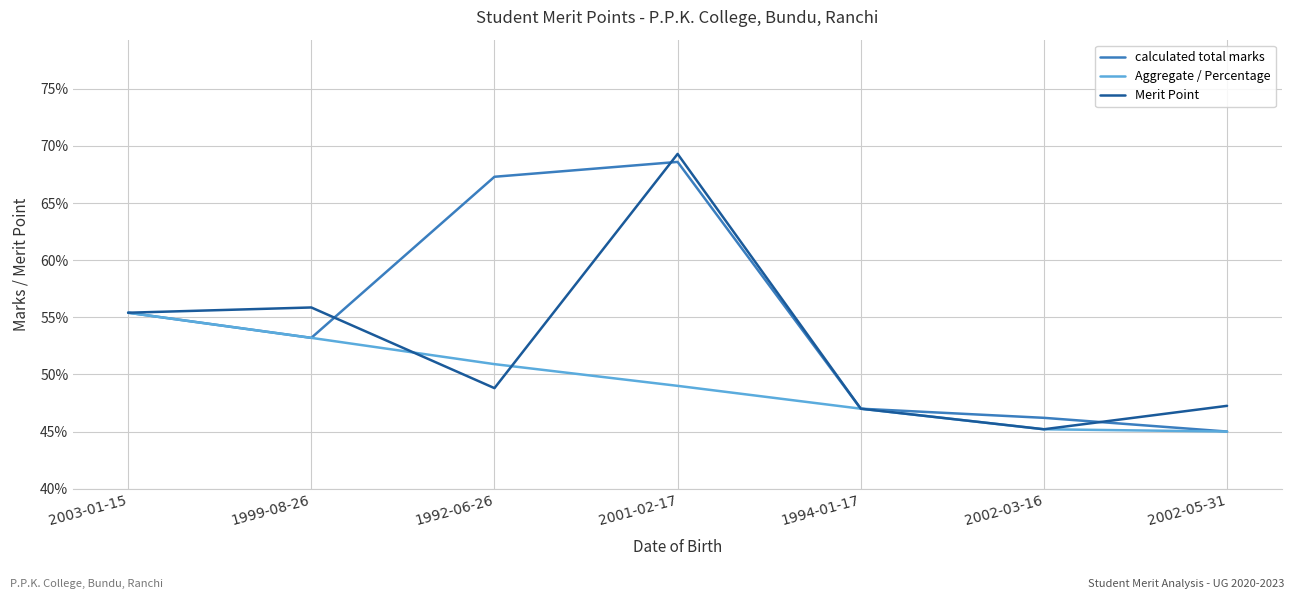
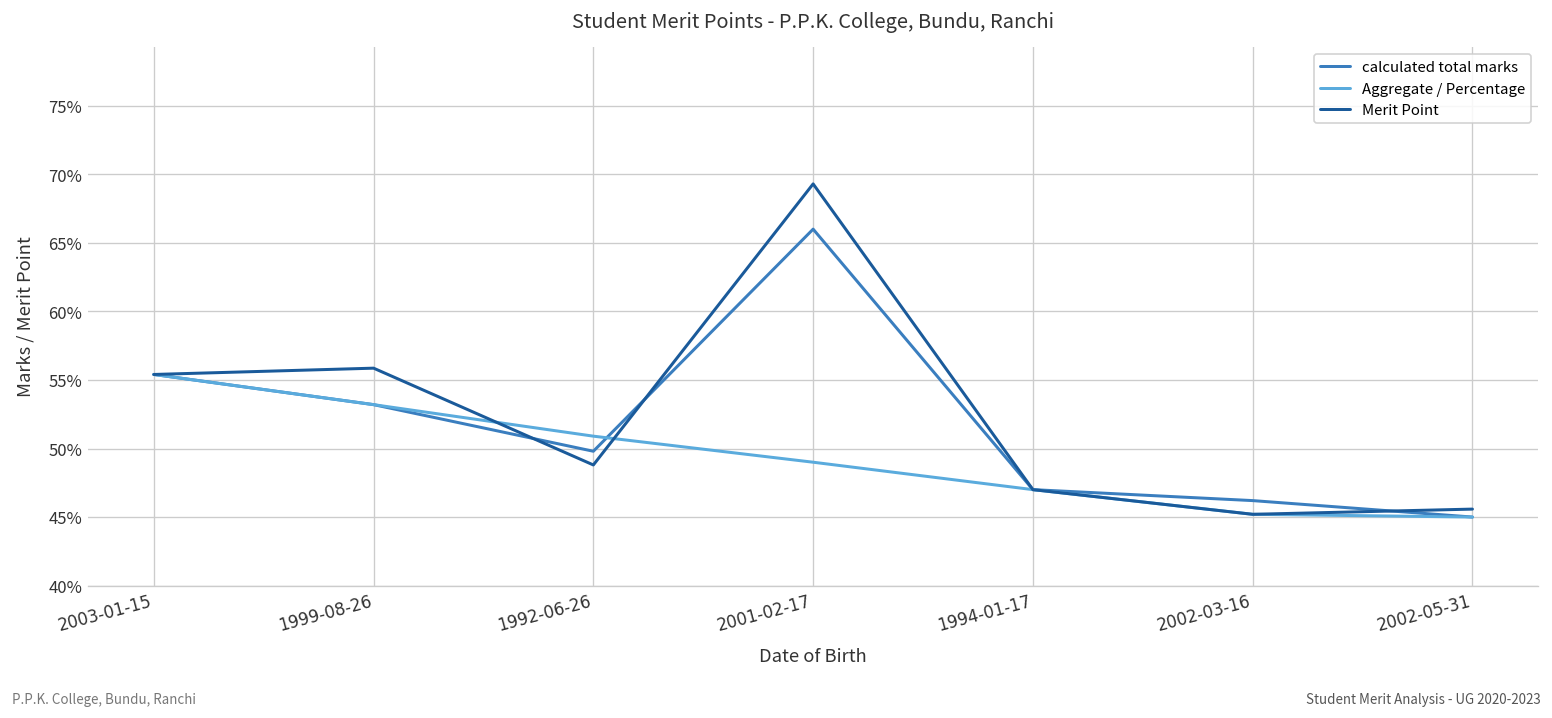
calculated total marks, 1992-06-26: 67.3% -> 49.8%
calculated total marks, 2001-02-17: 68.6% -> 66.0%
Merit Point, 2002-05-31: 47.3% -> 45.6%
